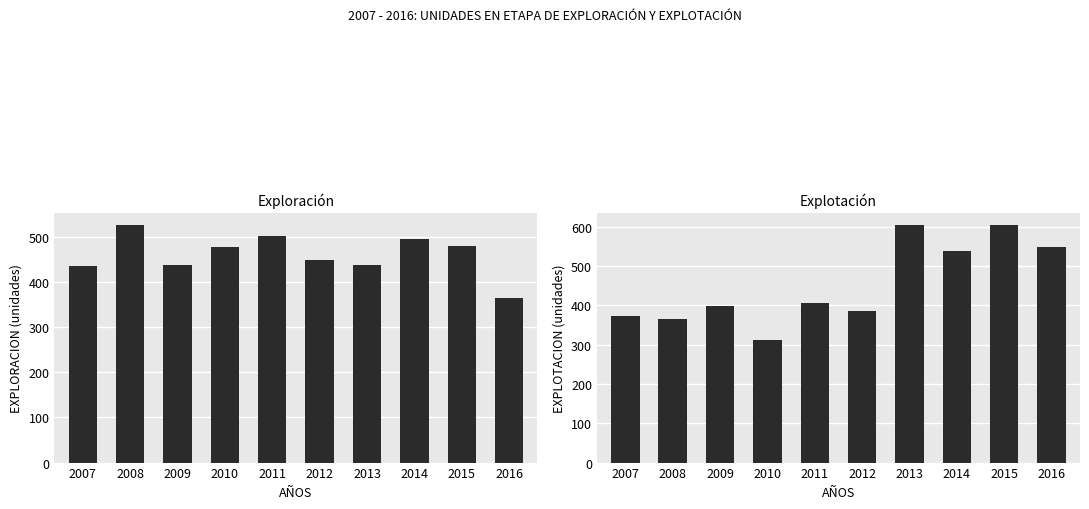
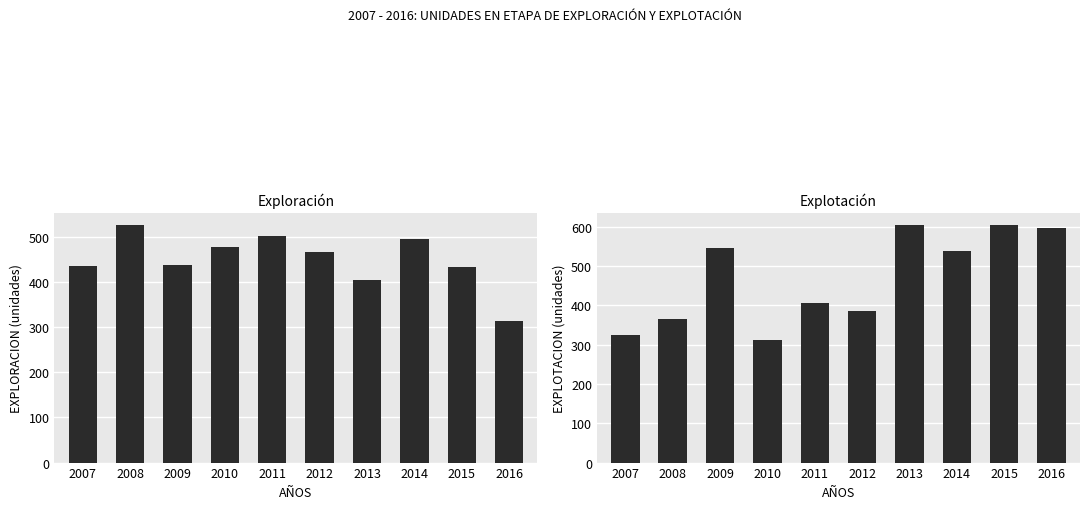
Exploración, 2012: 450 -> 470
Exploración, 2013: 440 -> 400
Exploración, 2015: 480 -> 430
Exploración, 2016: 360 -> 310
Explotación, 2007: 370 -> 320
Explotación, 2009: 400 -> 550
Explotación, 2016: 550 -> 600
